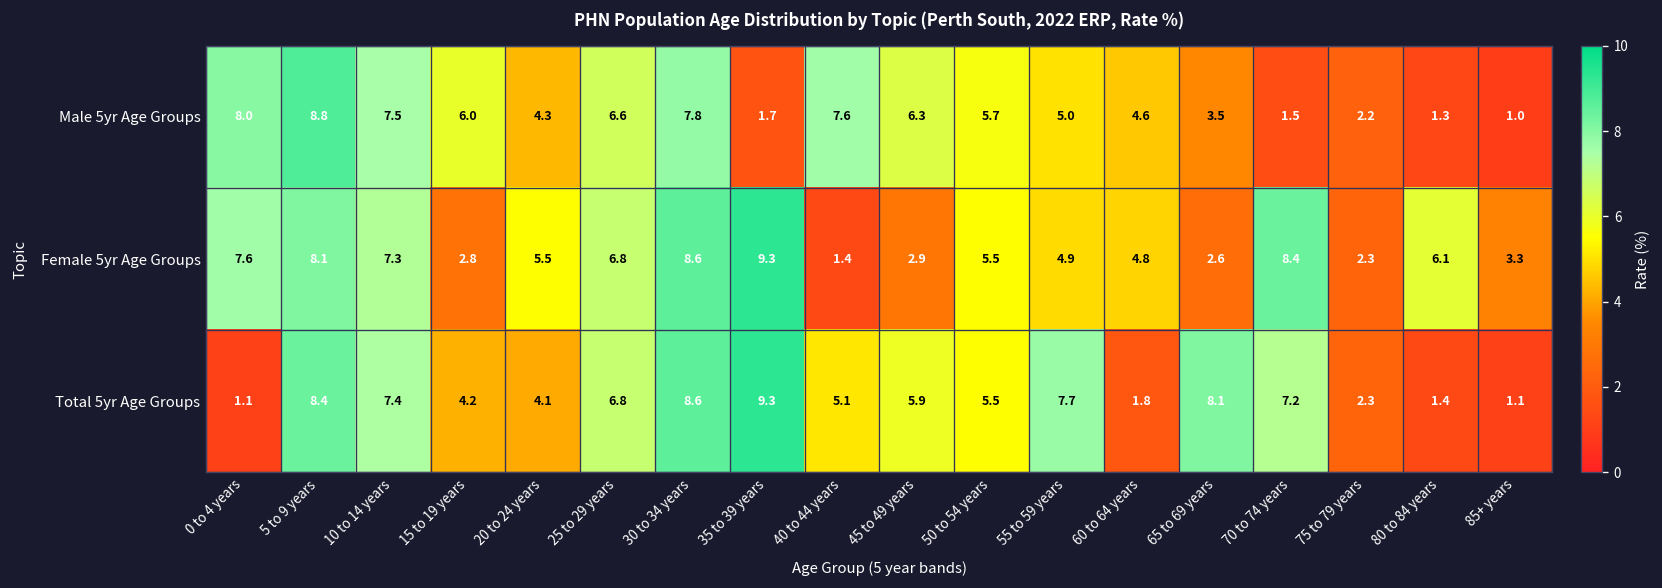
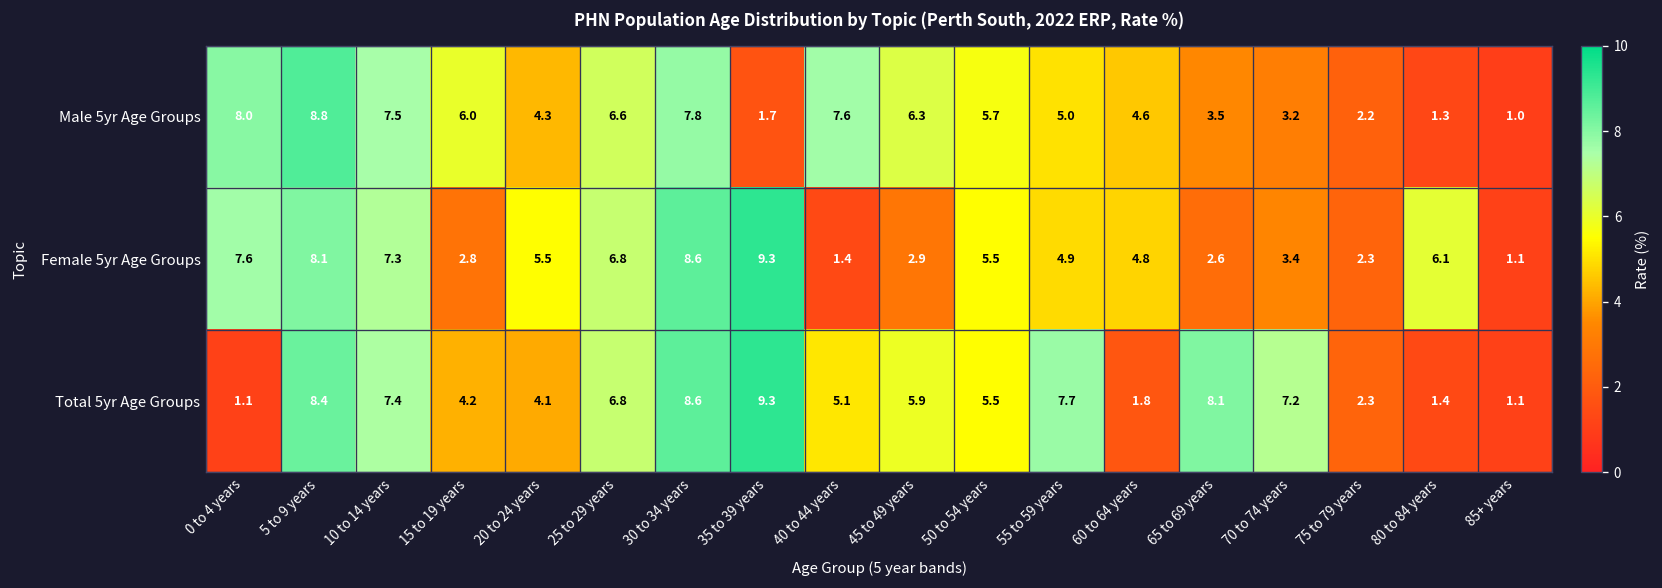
Male 5yr Age Groups, 70 to 74 years: 1.5 -> 3.2
Female 5yr Age Groups, 70 to 74 years: 8.4 -> 3.4
Female 5yr Age Groups, 85+ years: 3.3 -> 1.1
